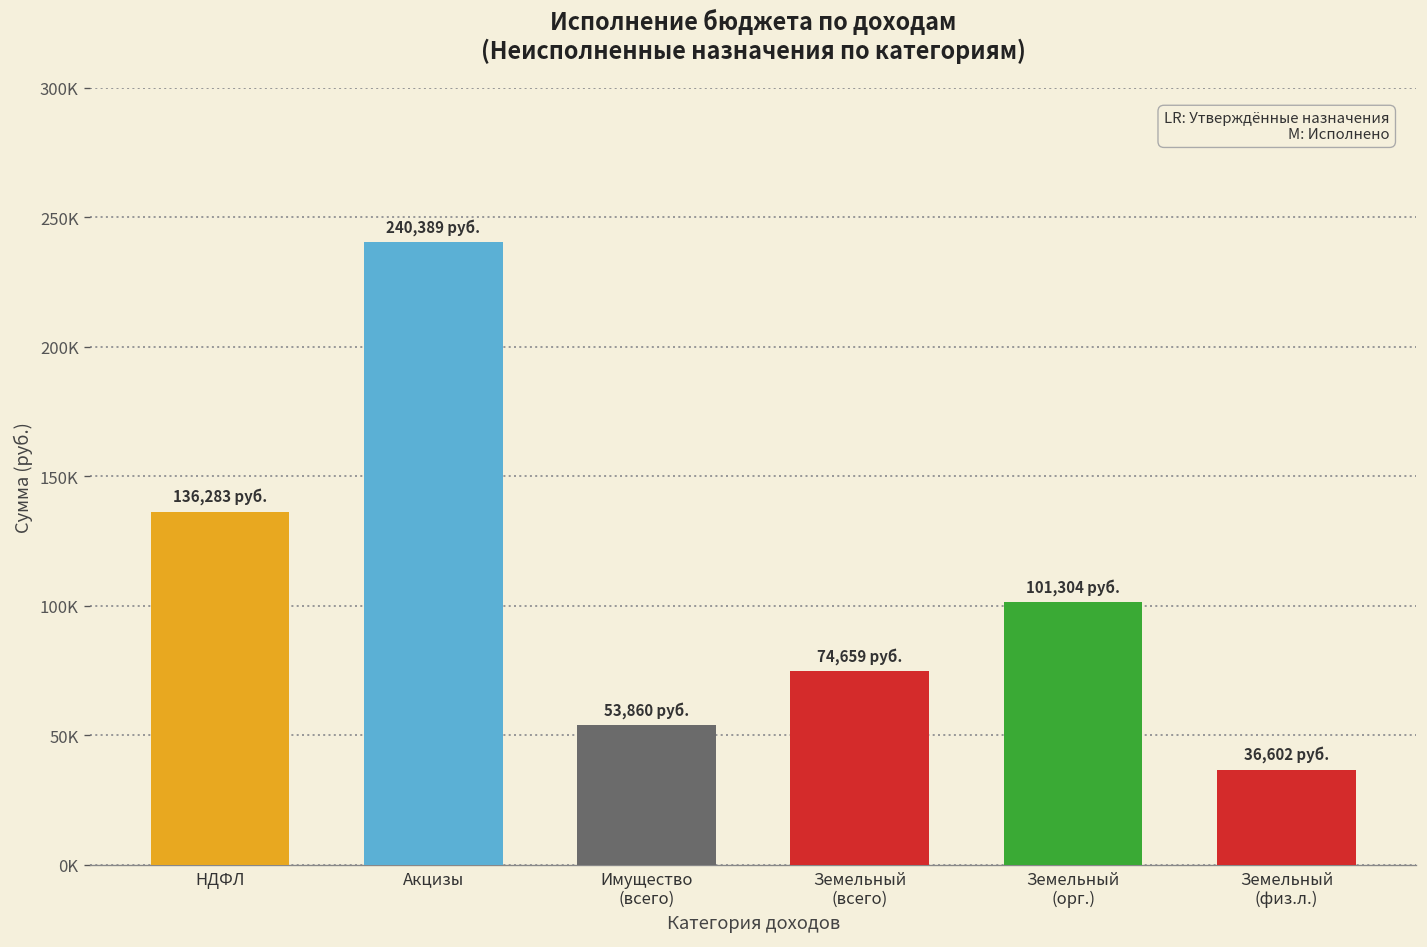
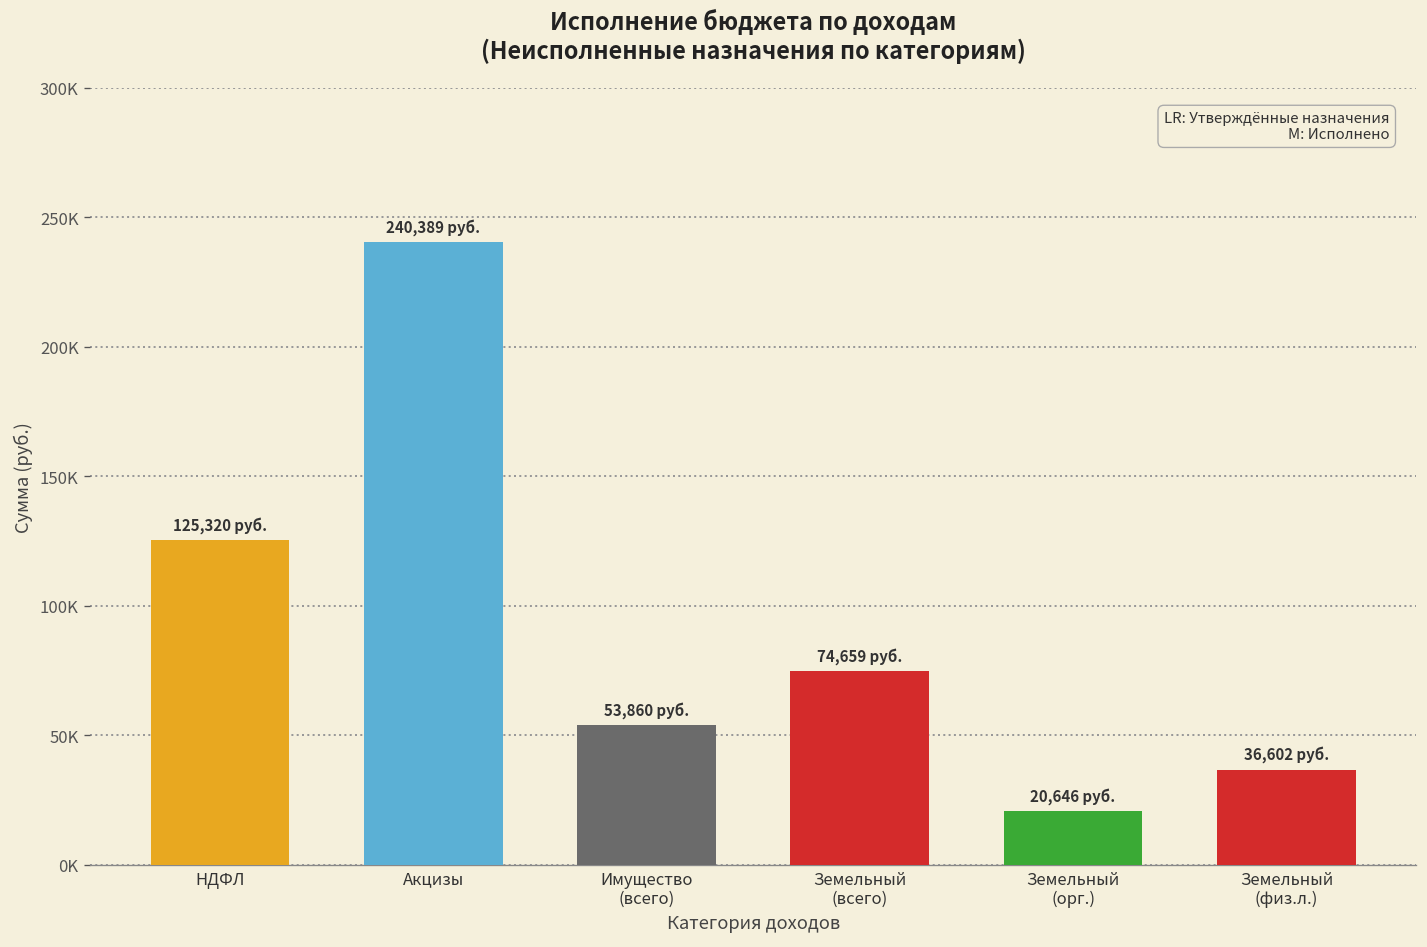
НДФЛ: 136,283 -> 125,320
Земельный (орг.): 101,304 -> 20,646
